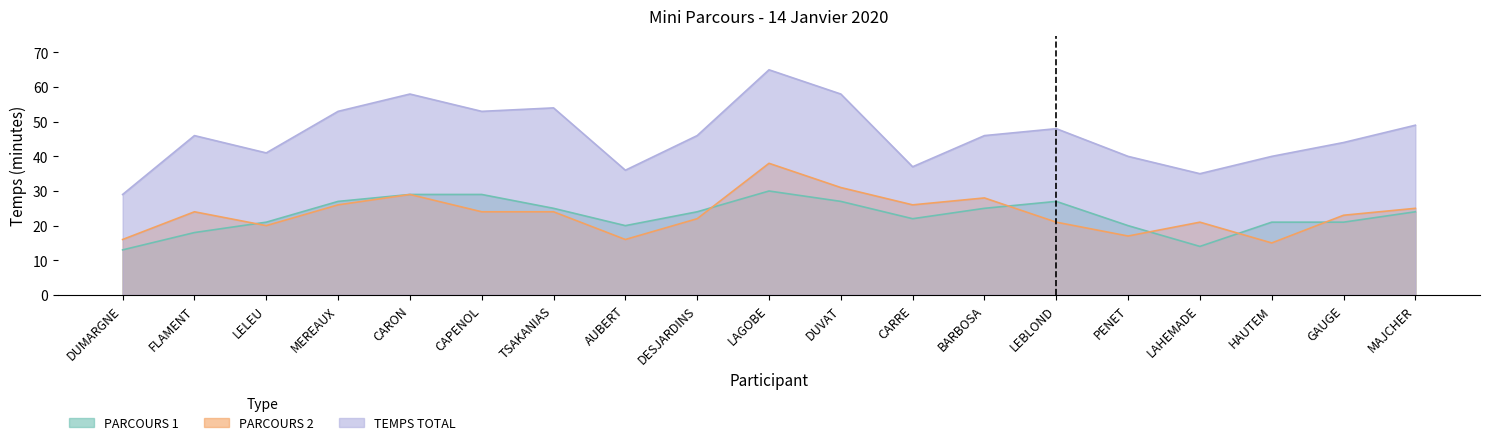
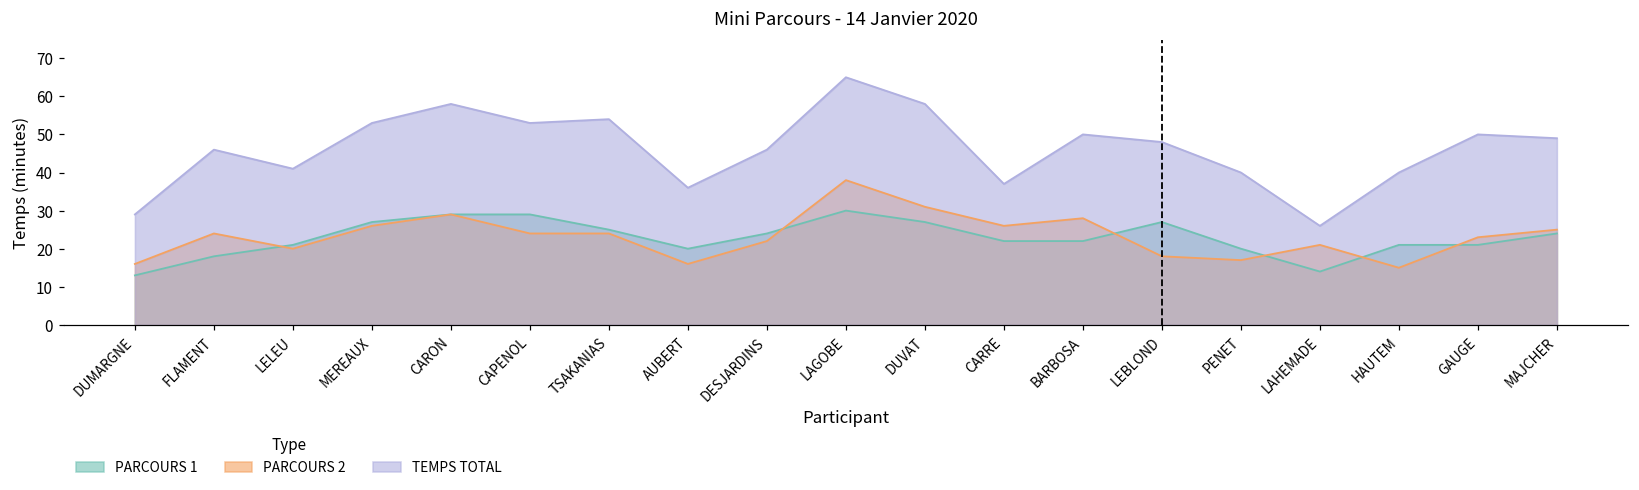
PARCOURS 1, BARBOSA: 25 -> 22
TEMPS TOTAL, BARBOSA: 46 -> 50
PARCOURS 2, LEBLOND: 21 -> 18
TEMPS TOTAL, LAHEMADE: 35 -> 26
TEMPS TOTAL, GAUGE: 44 -> 50
